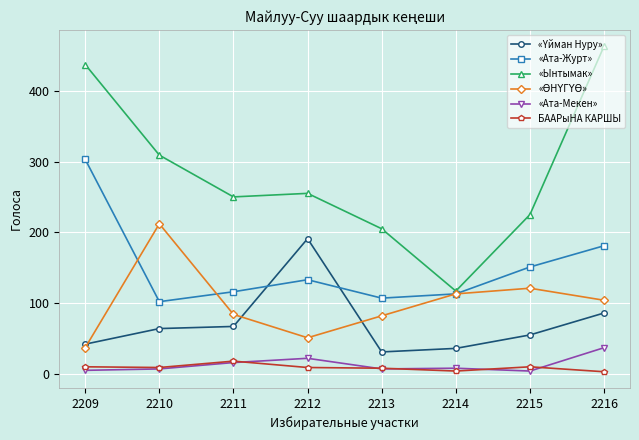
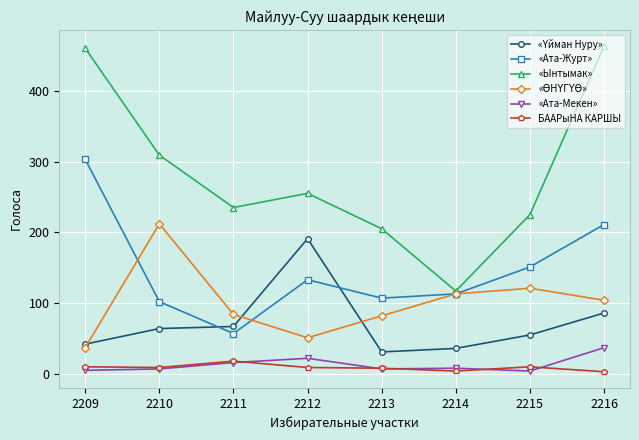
«Ынтымак», 2209: 440 -> 460
«Aта-Журт», 2211: 120 -> 60
«Ынтымак», 2211: 250 -> 240
«Aта-Журт», 2216: 180 -> 210
